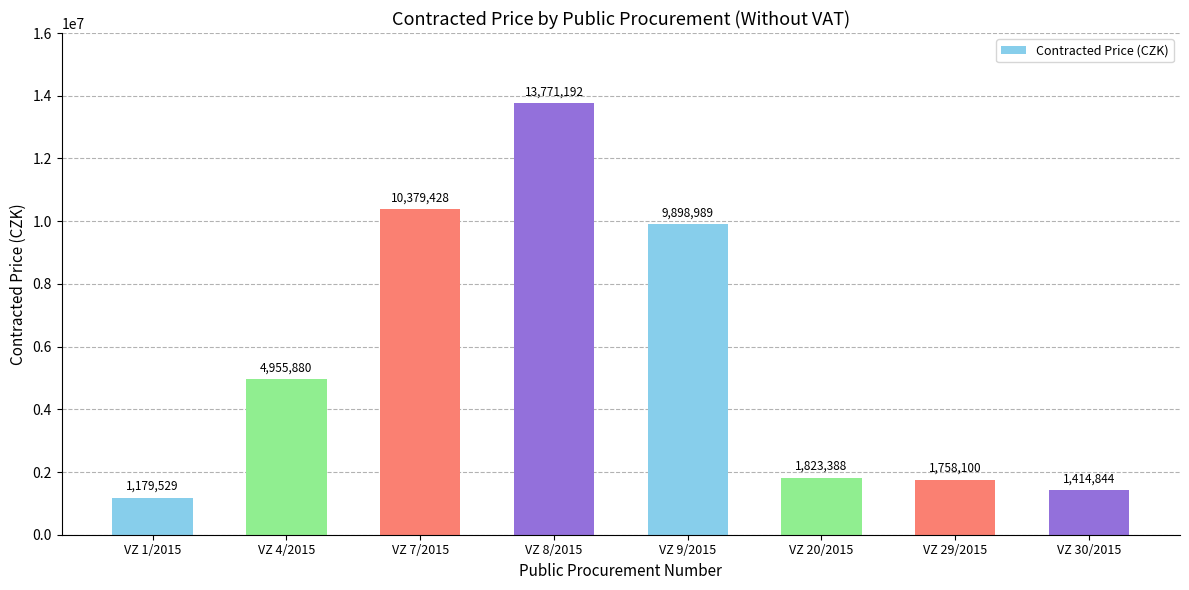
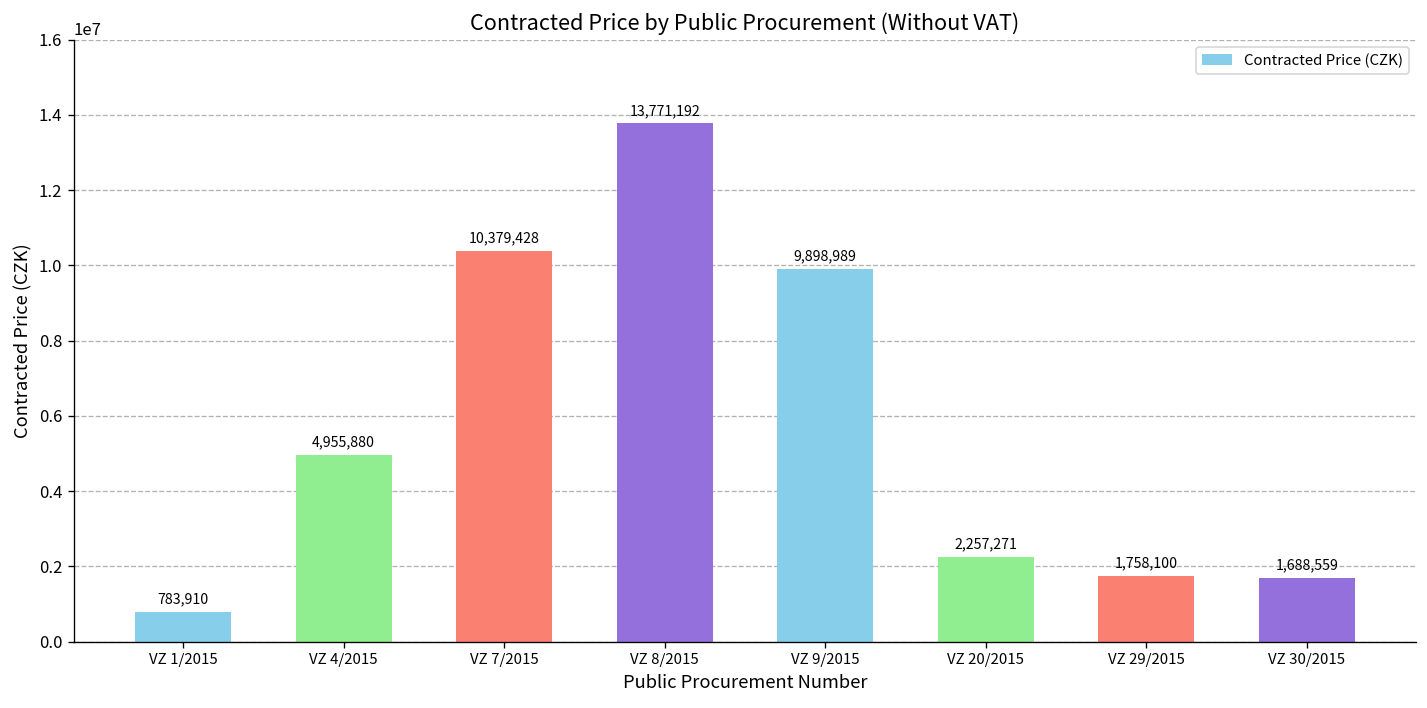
VZ 1/2015: 1,179,529 -> 783,910
VZ 20/2015: 1,823,388 -> 2,257,271
VZ 30/2015: 1,414,844 -> 1,688,559
